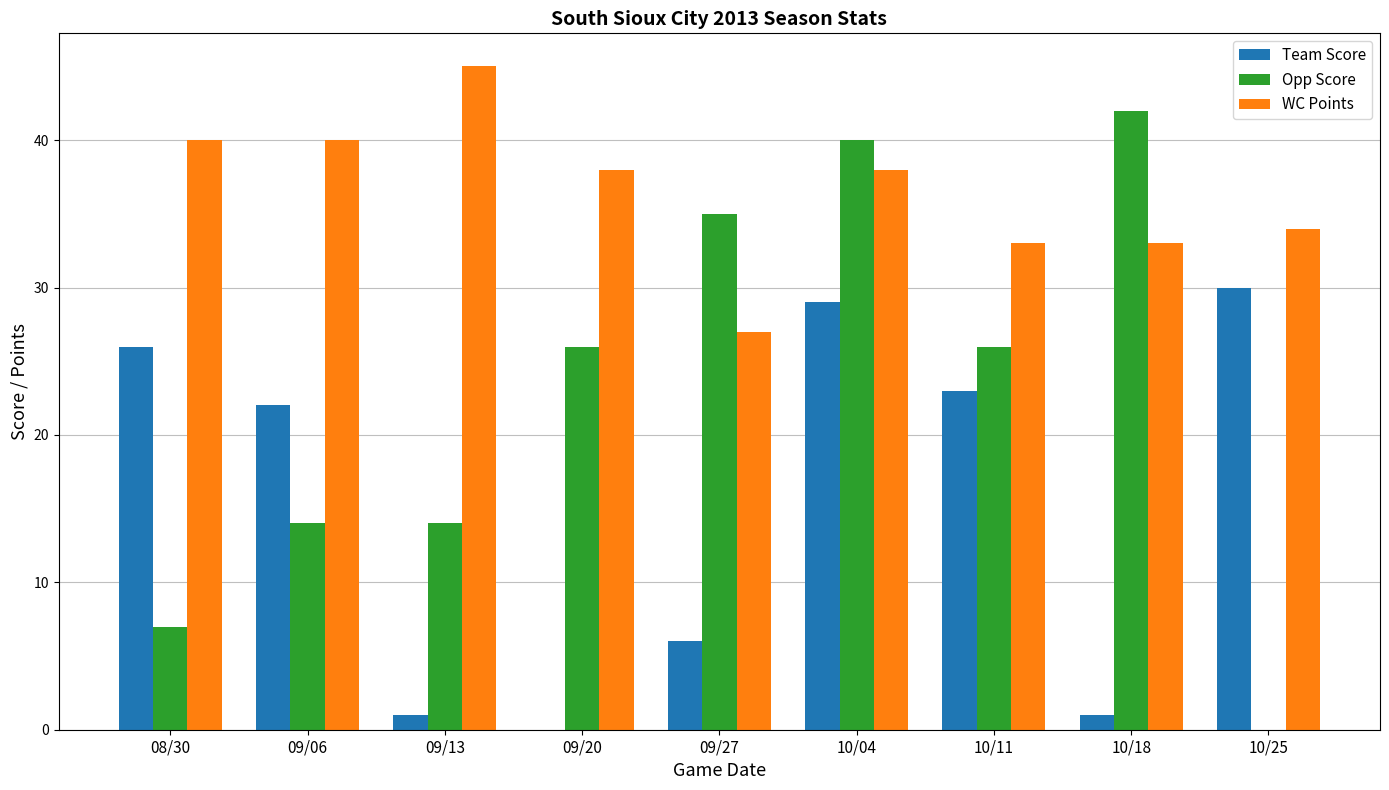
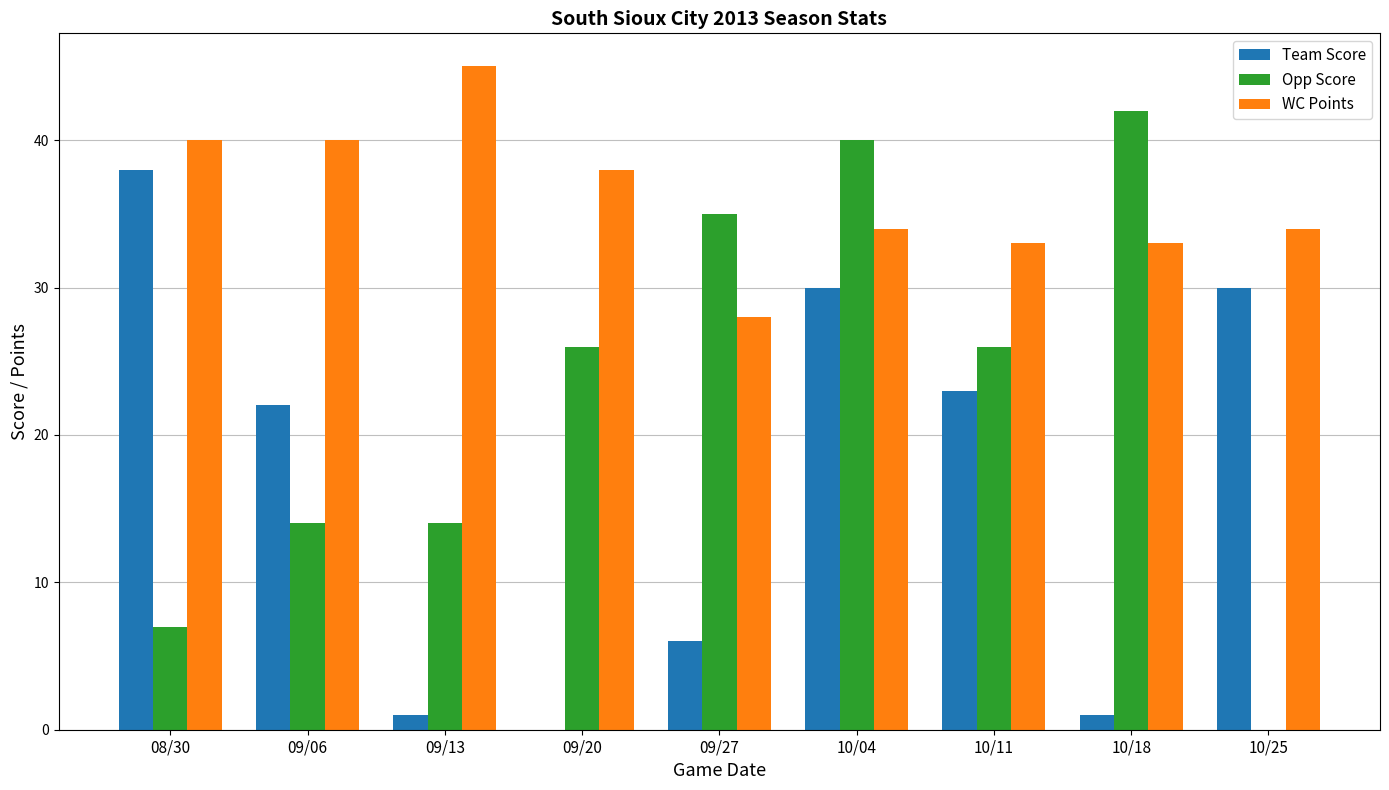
Team Score, 08/30: 26 -> 38
WC Points, 09/27: 27 -> 28
Team Score, 10/04: 29 -> 30
WC Points, 10/04: 38 -> 34
